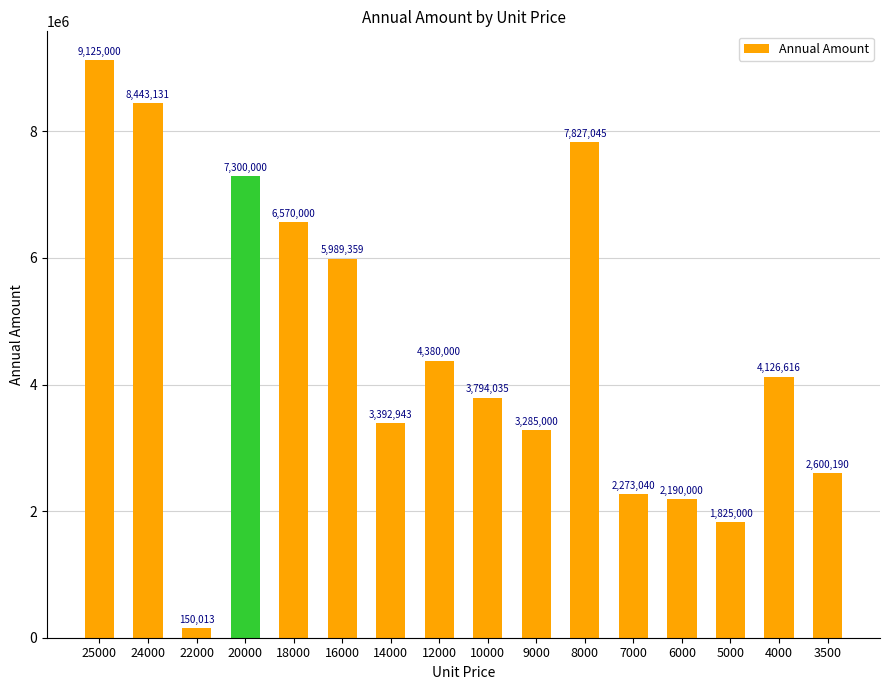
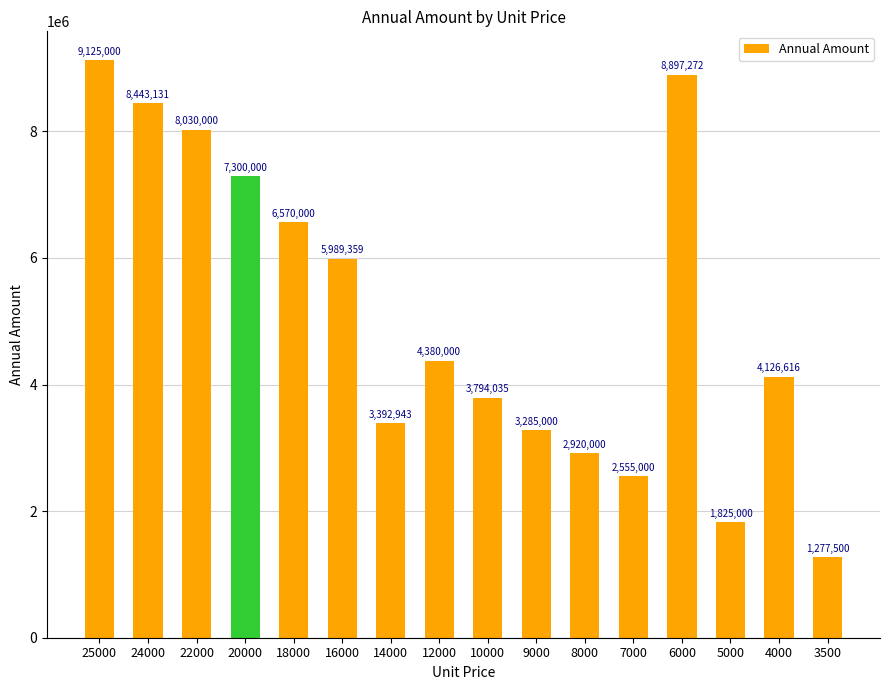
22000: 150,013 -> 8,030,000
8000: 7,827,045 -> 2,920,000
7000: 2,273,040 -> 2,555,000
6000: 2,190,000 -> 8,897,272
3500: 2,600,190 -> 1,277,500
